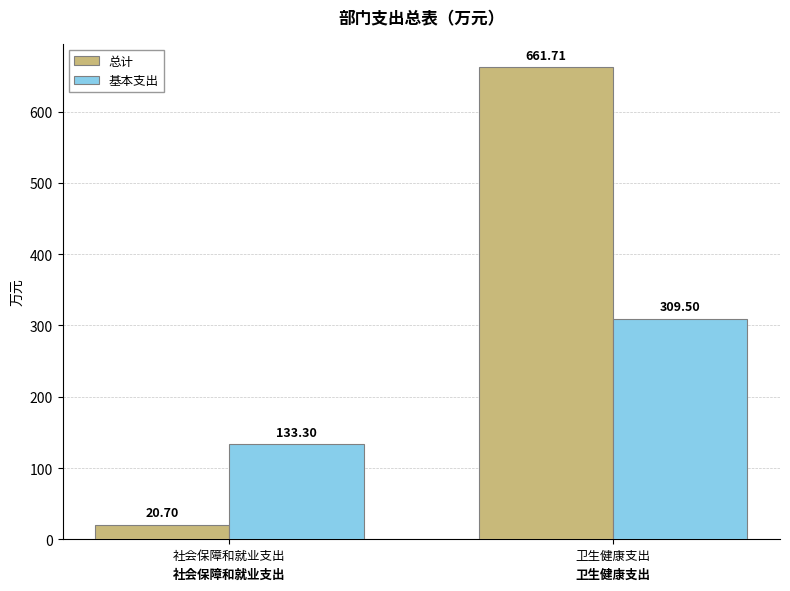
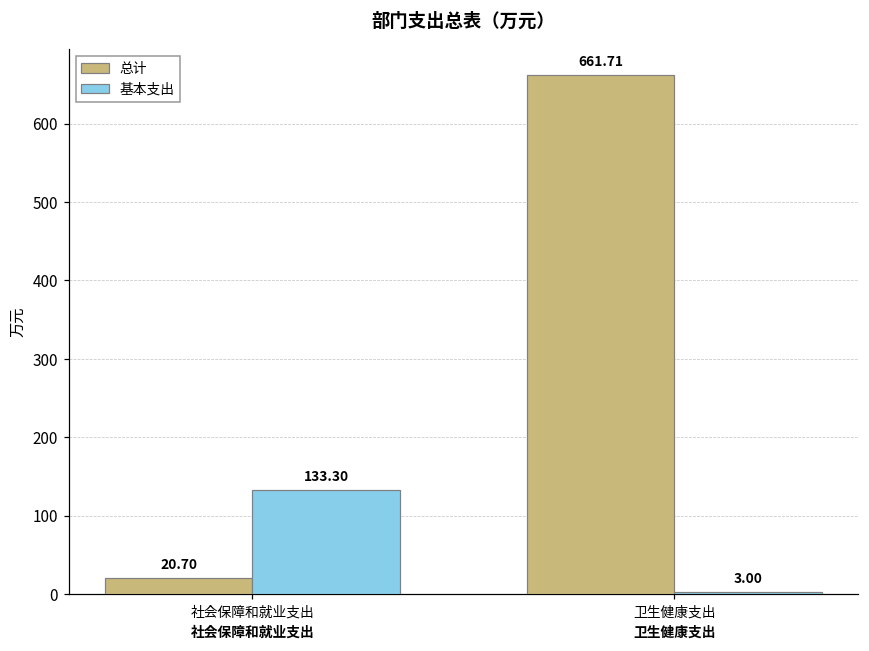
基本支出, 卫生健康支出: 309.50 -> 3.00
